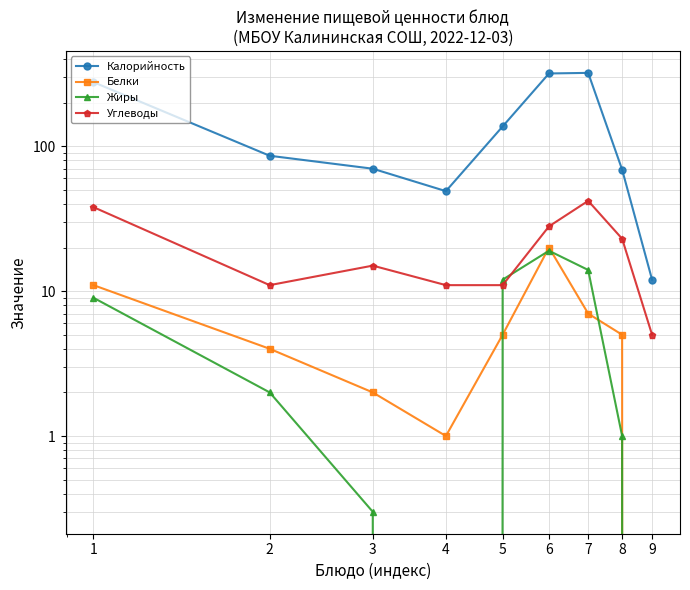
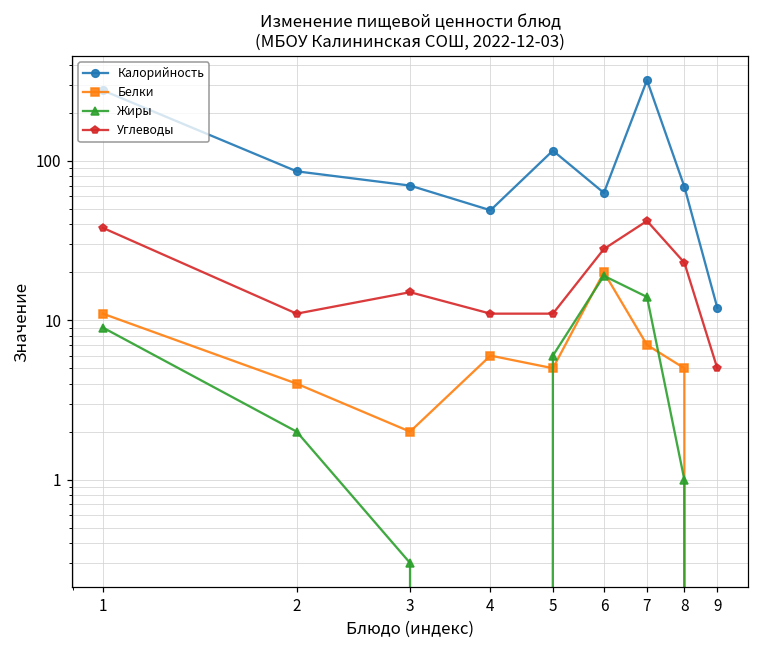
Белки, 4: 1 -> 6
Калорийность, 5: 140 -> 120
Жиры, 5: 12 -> 6
Калорийность, 6: 320 -> 60
